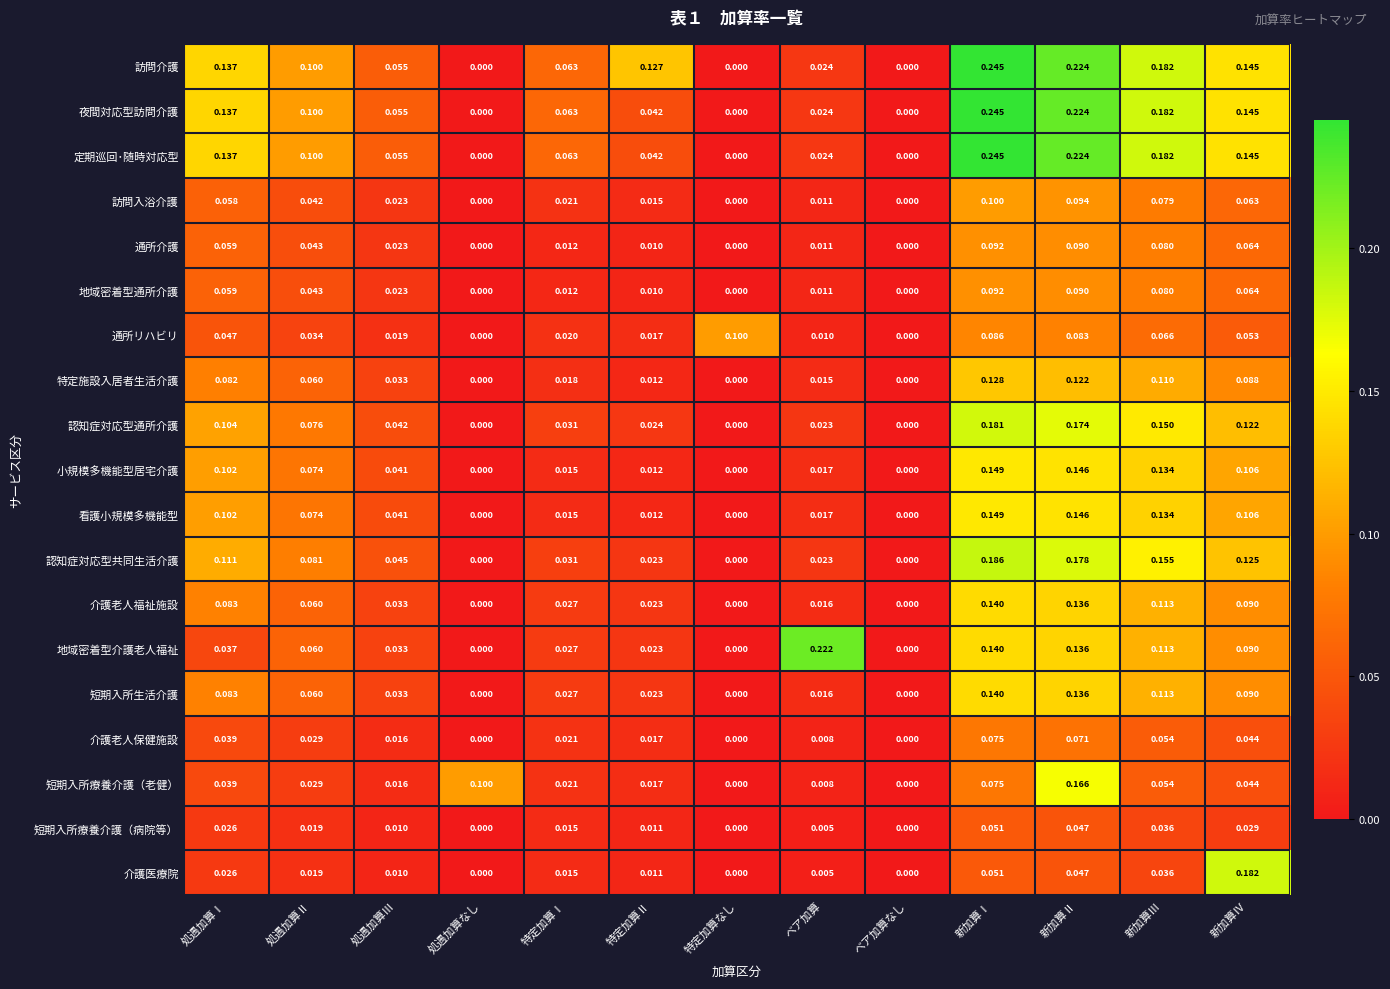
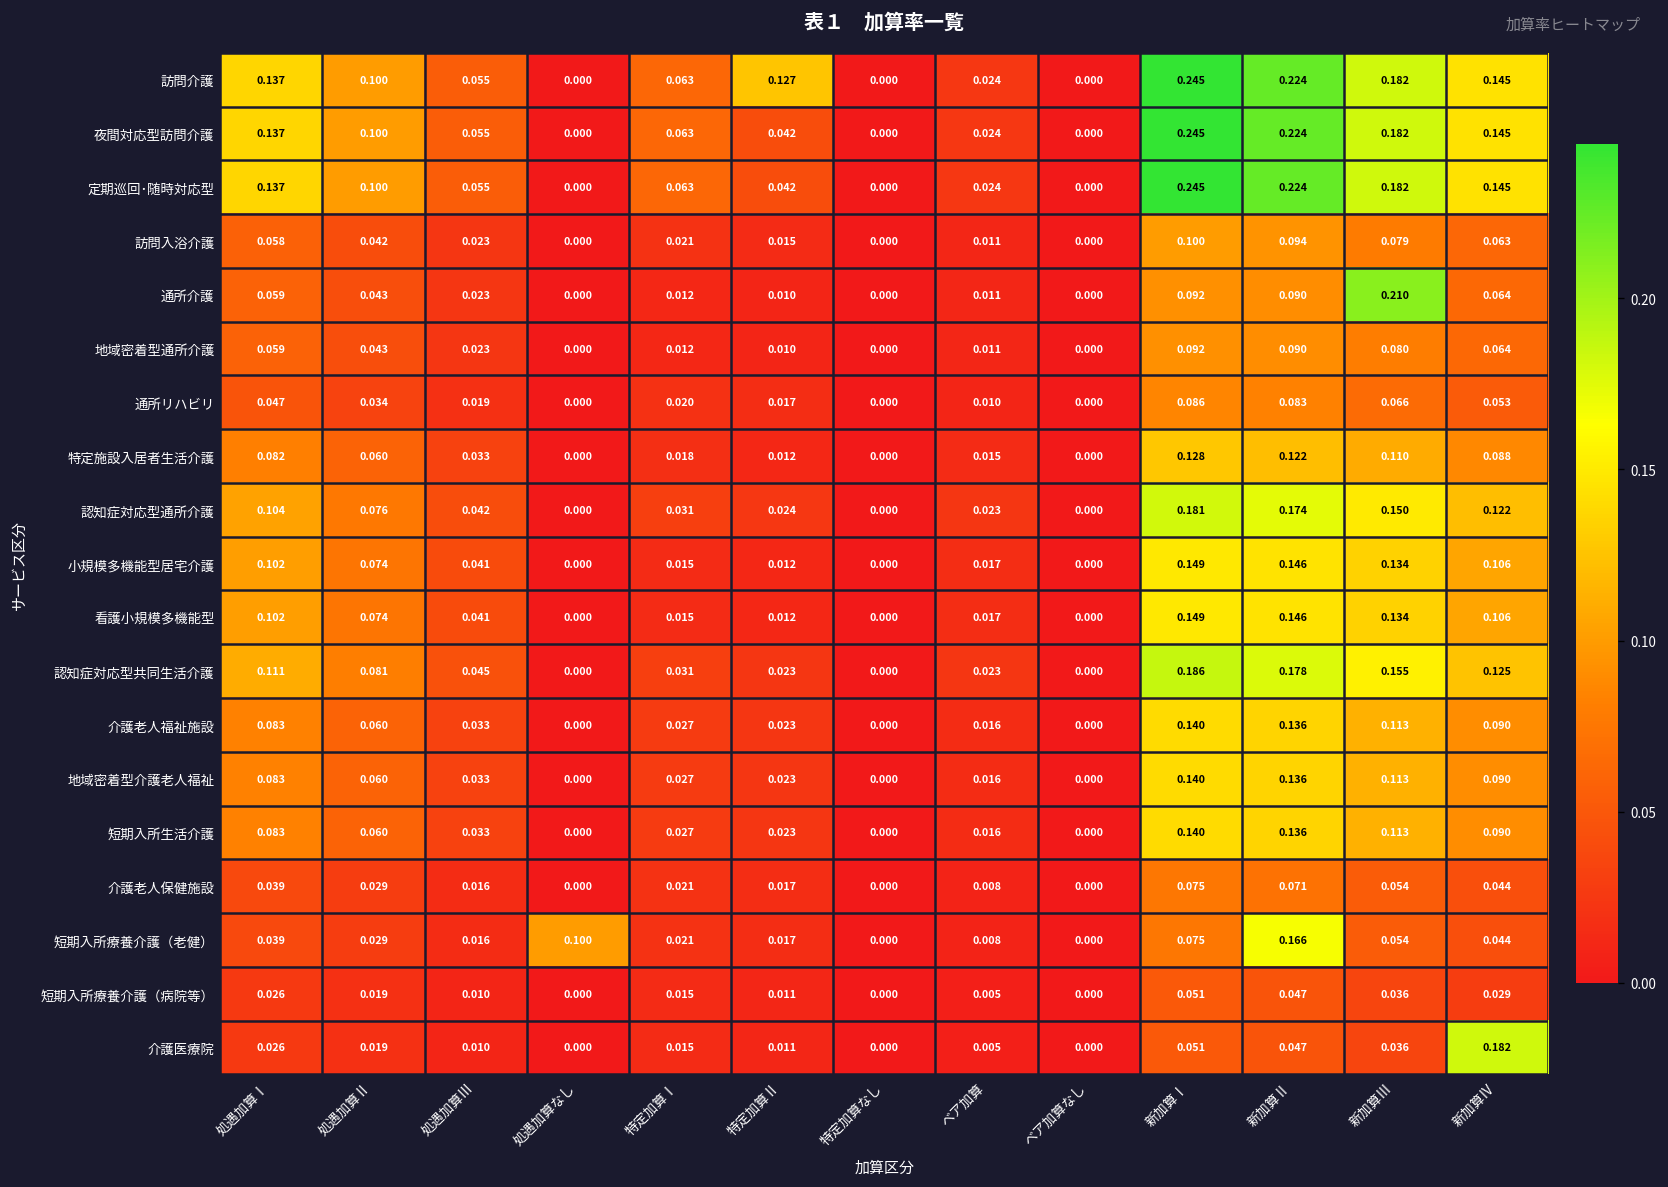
通所介護, 新加算Ⅲ: 0.080 -> 0.210
通所リハビリ, 特定加算なし: 0.100 -> 0.000
地域密着型介護老人福祉, 処遇加算Ⅰ: 0.037 -> 0.083
地域密着型介護老人福祉, ベア加算: 0.222 -> 0.016
